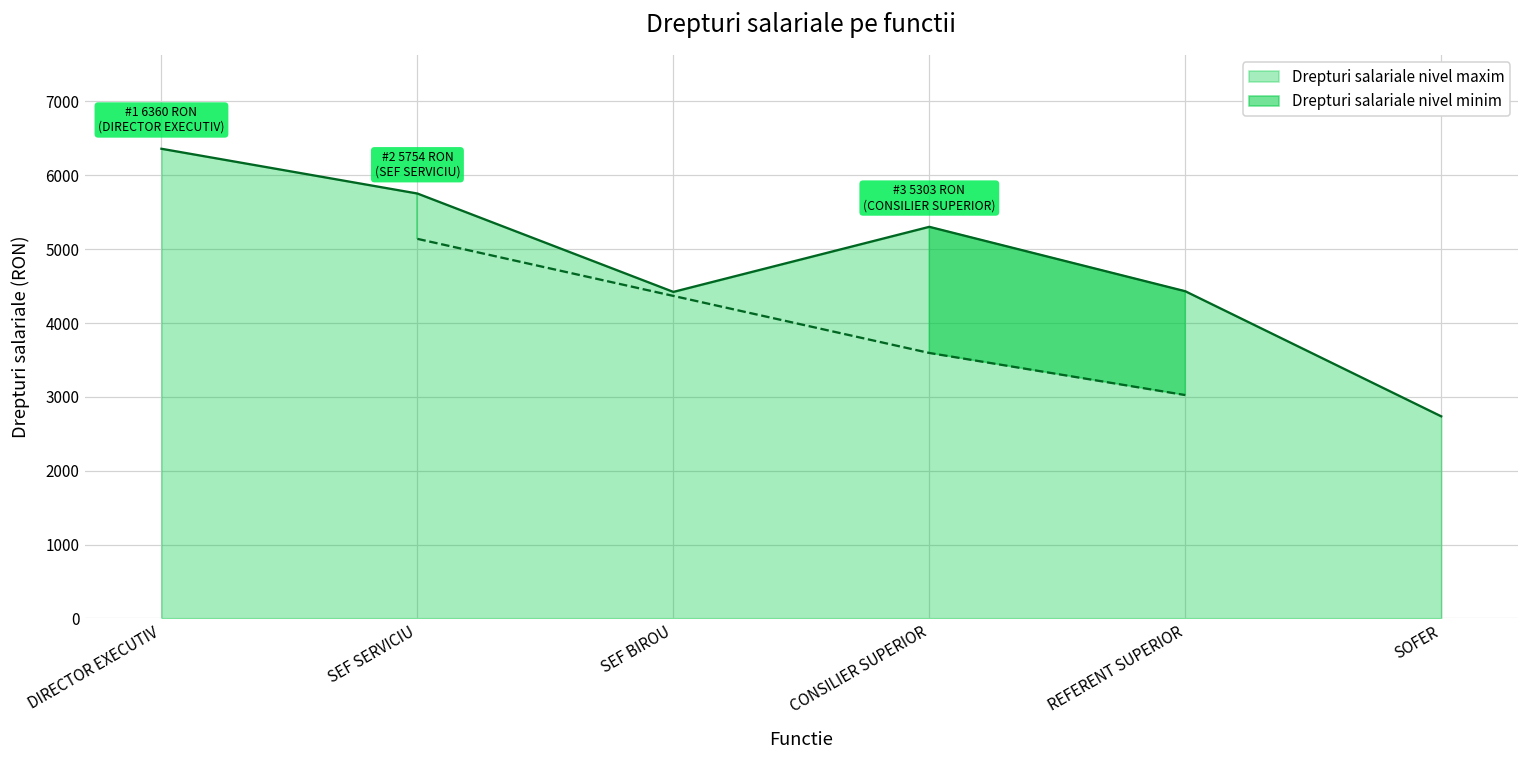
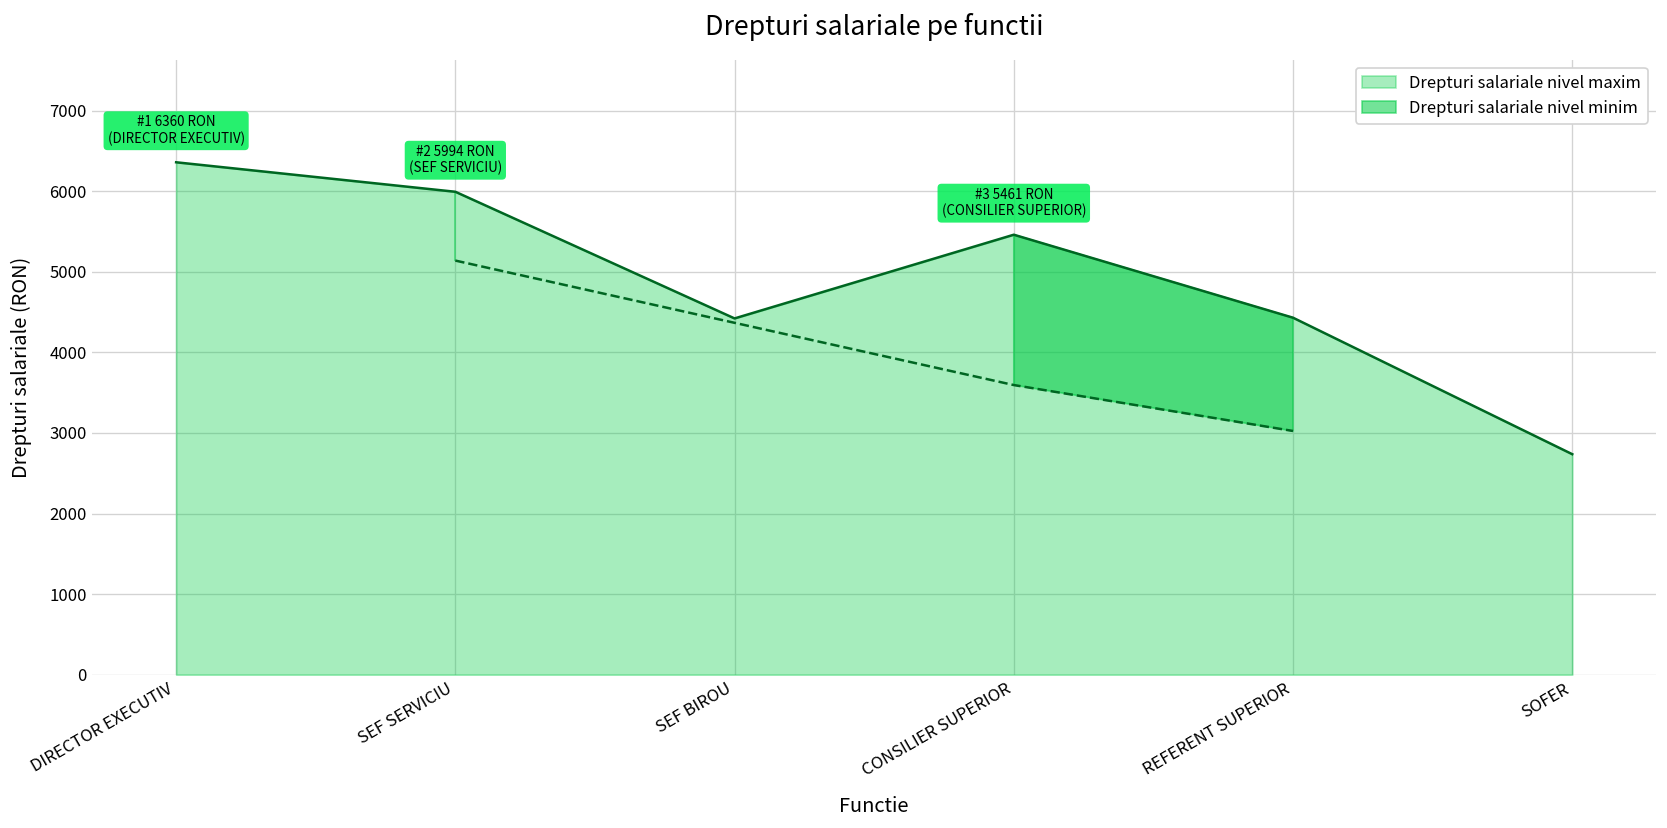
Drepturi salariale nivel maxim, SEF SERVICIU: 5754 -> 5994
Drepturi salariale nivel maxim, CONSILIER SUPERIOR: 5303 -> 5461
